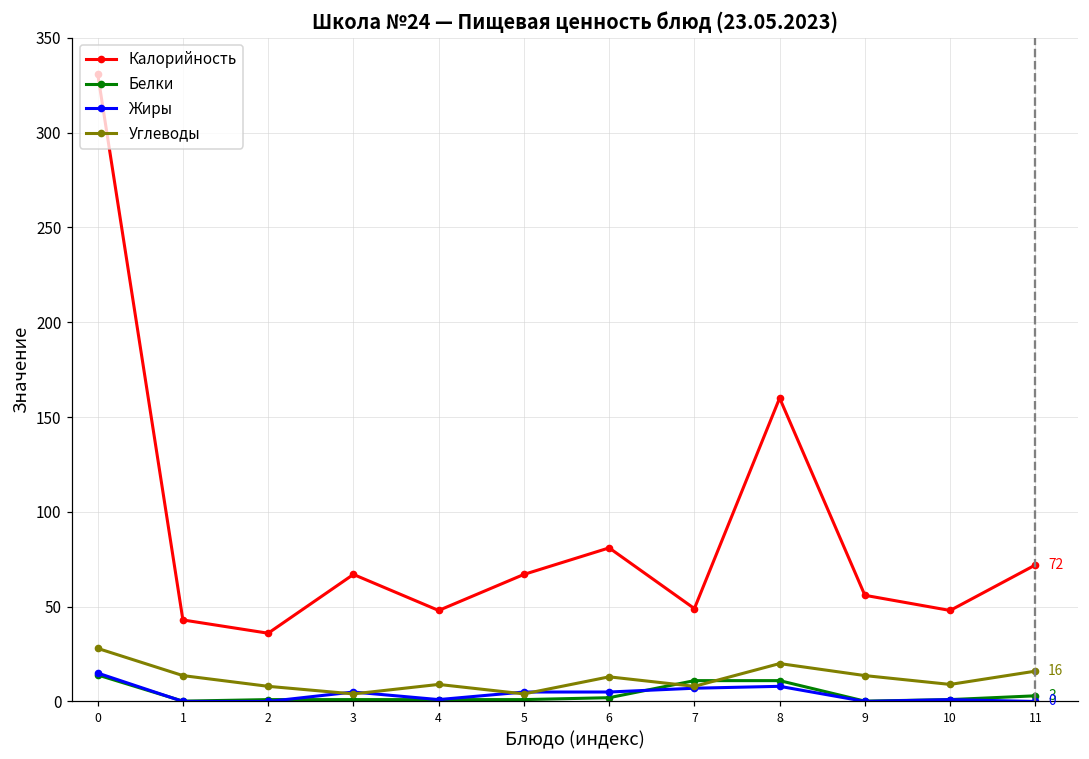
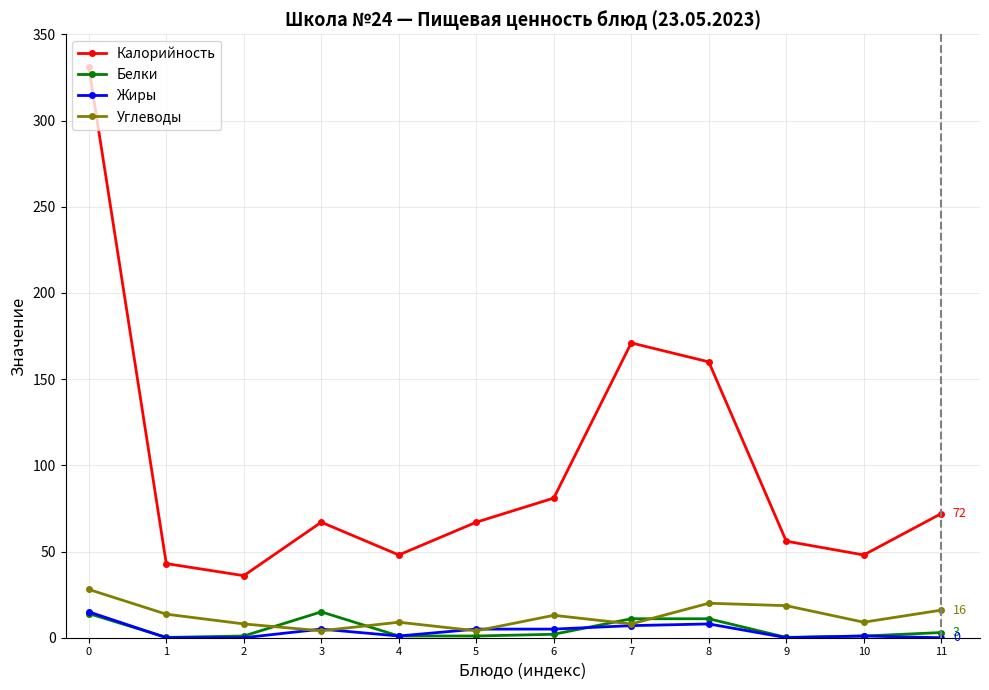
Белки, 3: 1 -> 15
Калорийность, 7: 49 -> 171
Углеводы, 9: 14 -> 19
